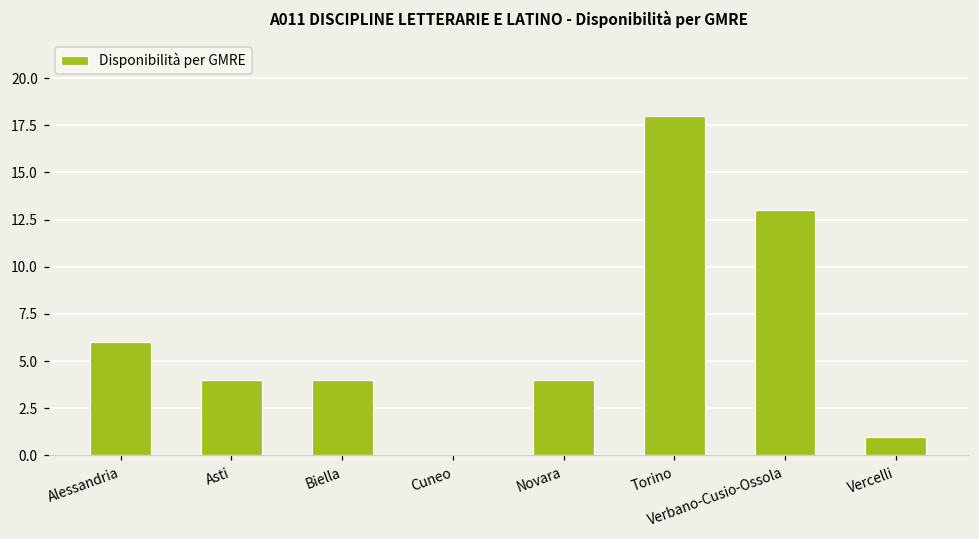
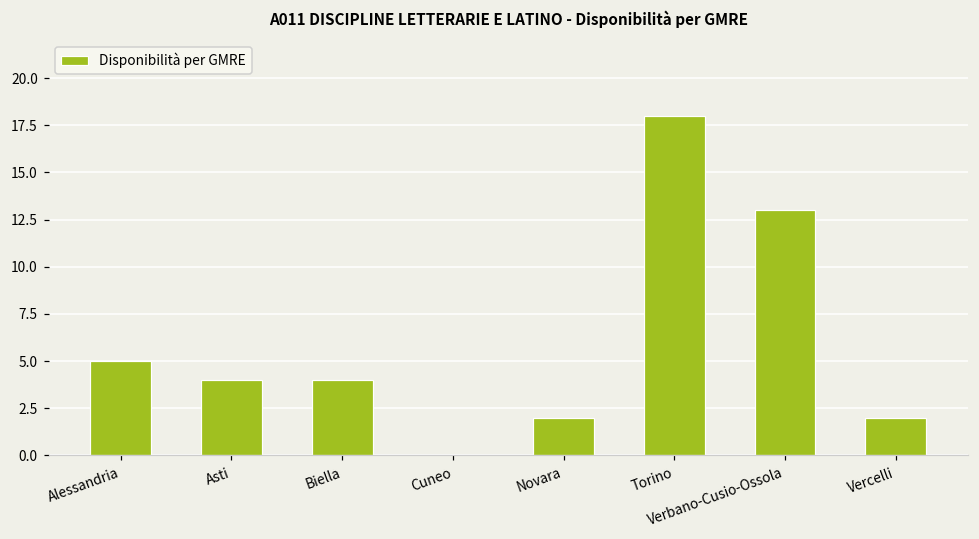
Alessandria: 6 -> 5
Novara: 4 -> 2
Vercelli: 1 -> 2
